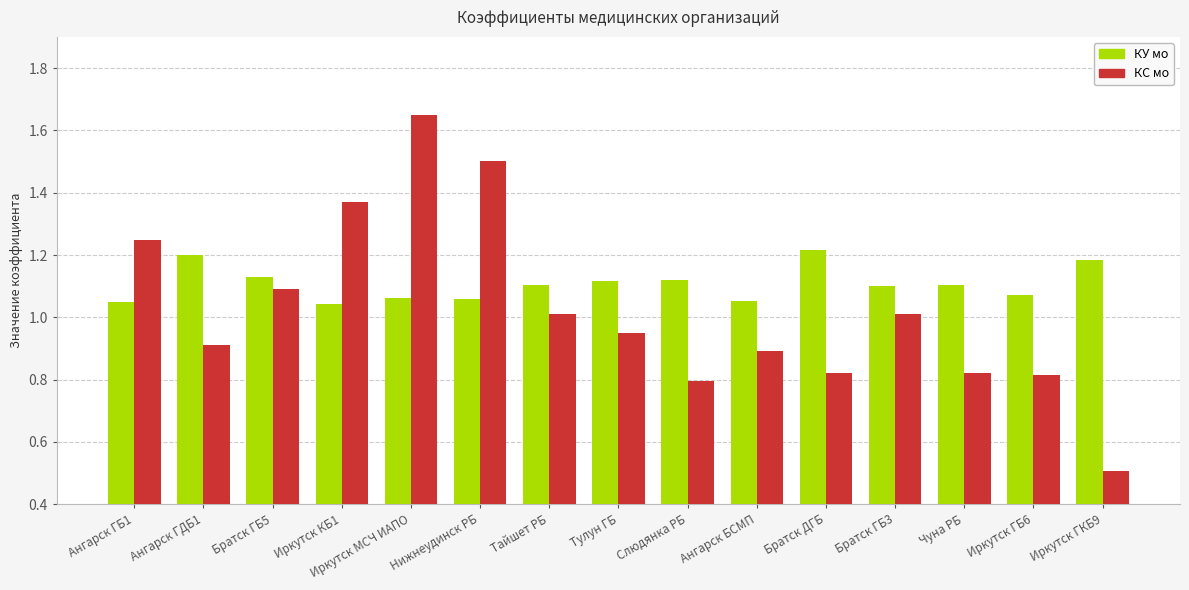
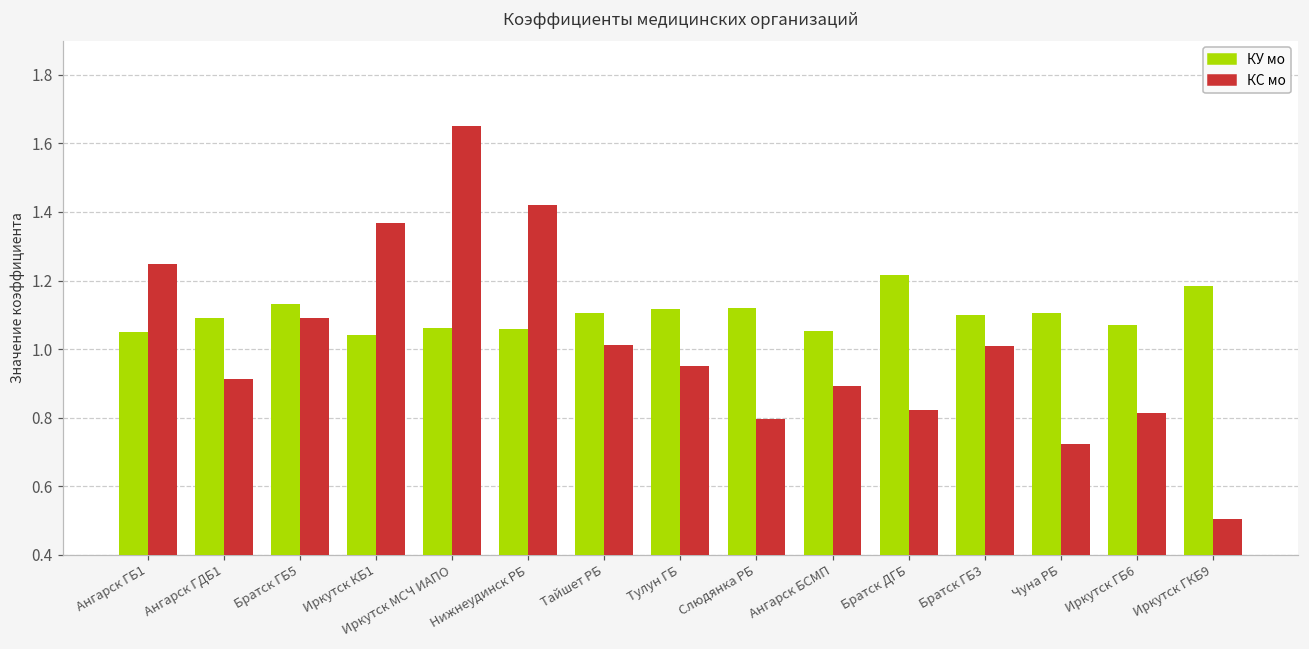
КУ мо, Ангарск ГДБ1: 1.20 -> 1.09
КС мо, Нижнеудинск РБ: 1.50 -> 1.42
КС мо, Чуна РБ: 0.82 -> 0.72
